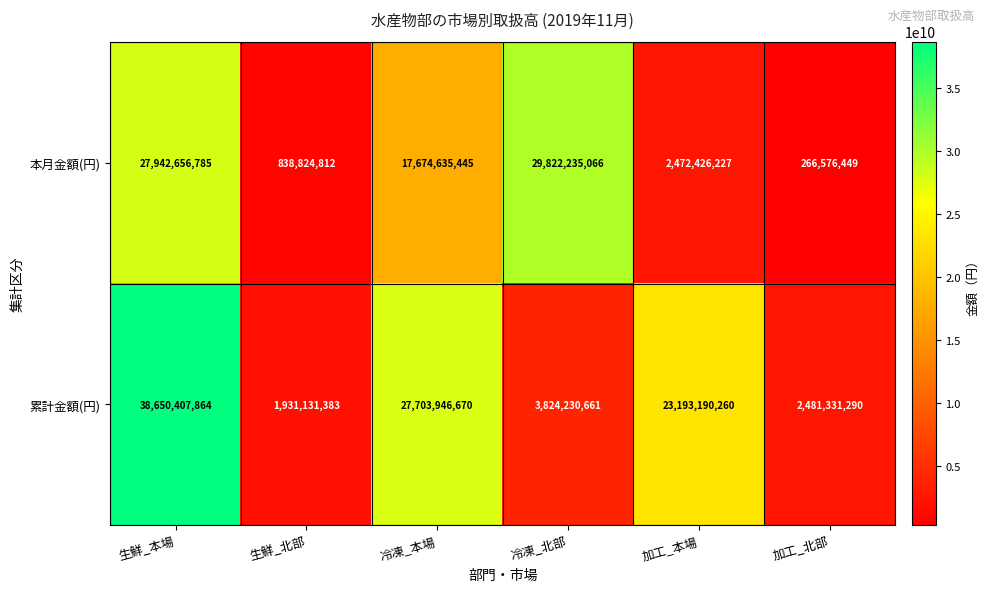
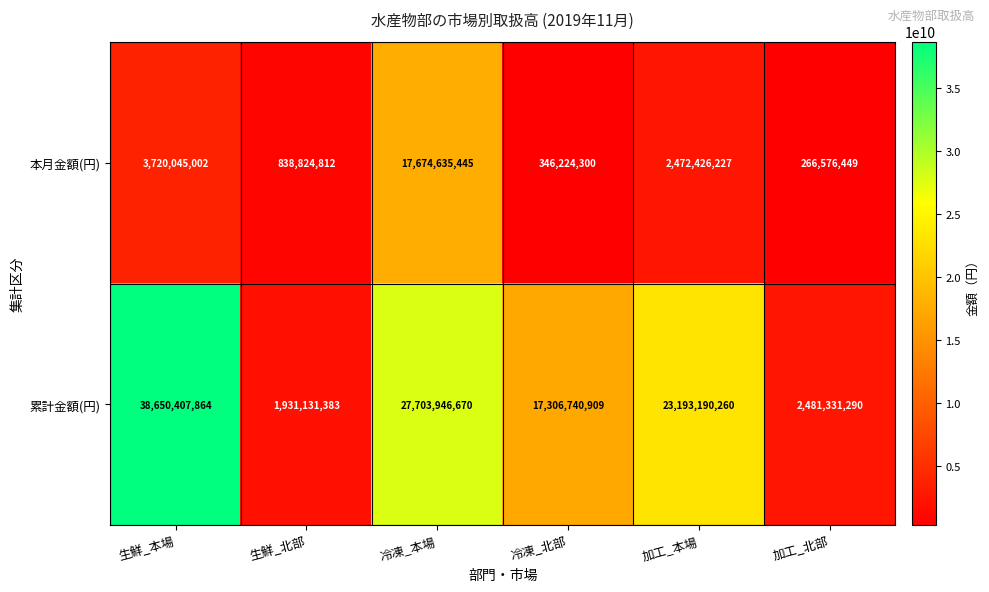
本月金額(円), 生鮮_本場: 27,942,656,785 -> 3,720,045,002
本月金額(円), 冷凍_北部: 29,822,235,066 -> 346,224,300
累計金額(円), 冷凍_北部: 3,824,230,661 -> 17,306,740,909
